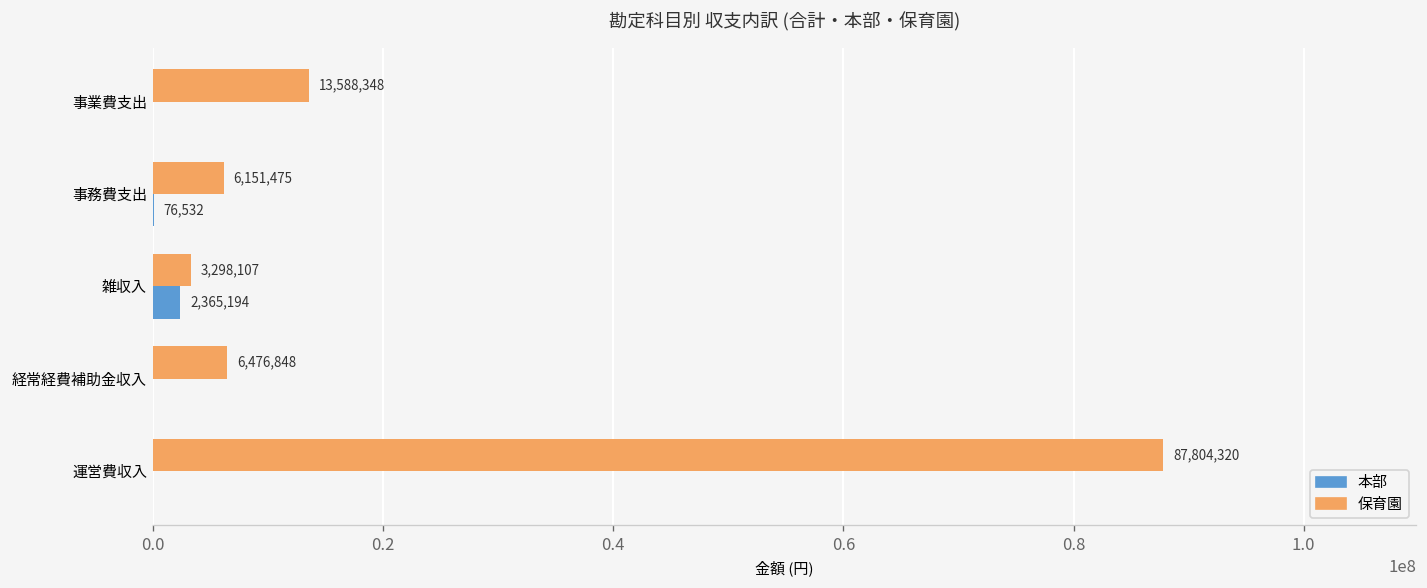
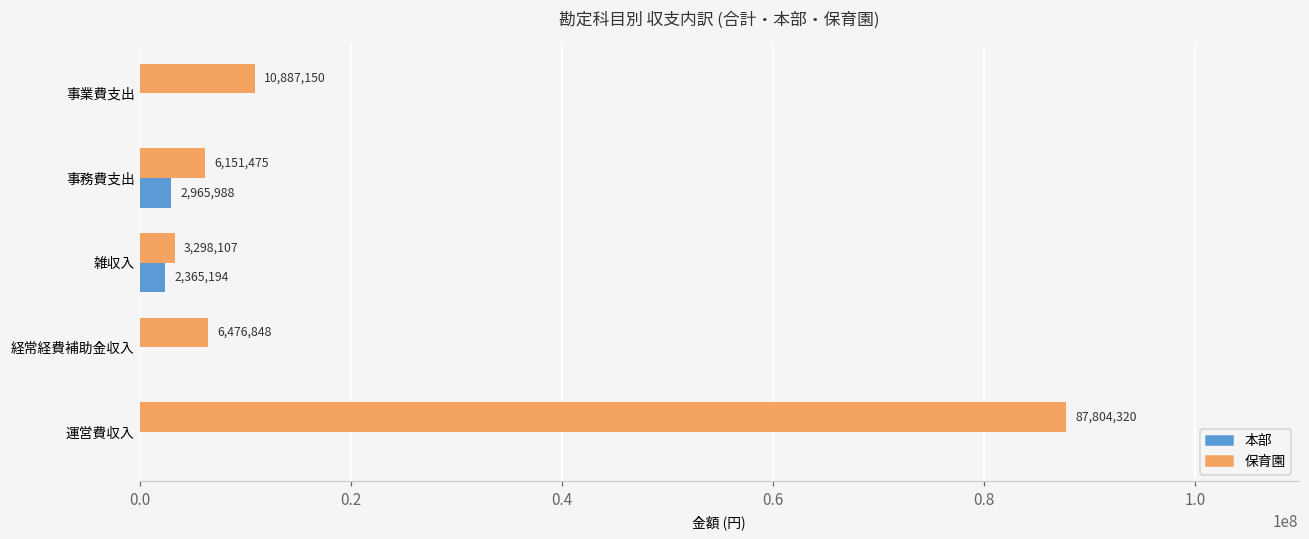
保育園, 事業費支出: 13,588,348 -> 10,887,150
本部, 事務費支出: 76,532 -> 2,965,988
